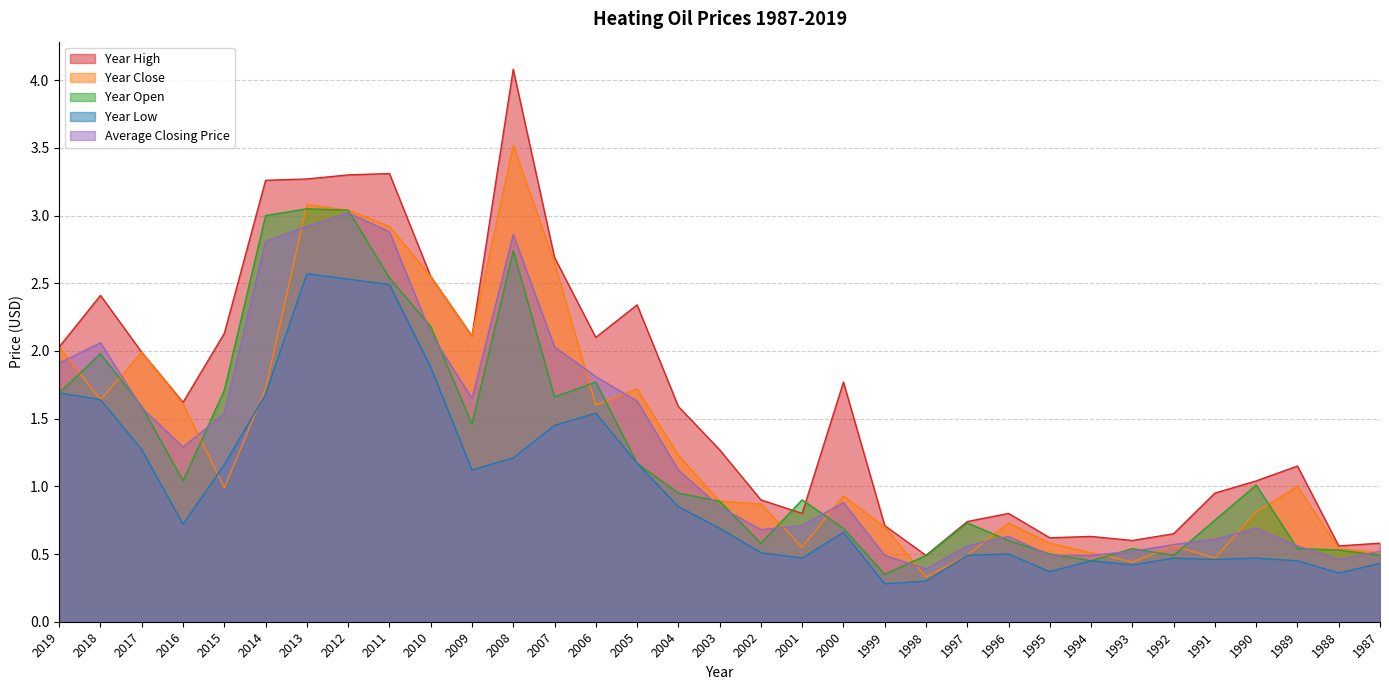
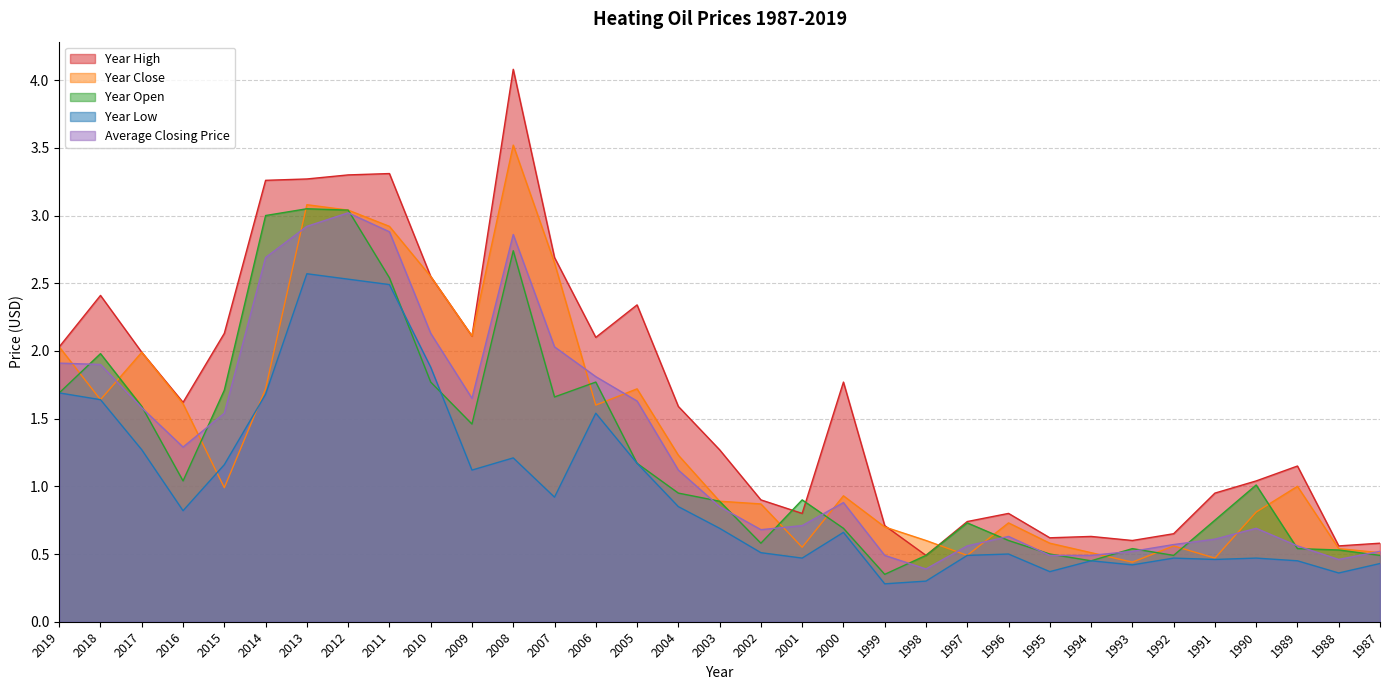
Average Closing Price, 2018: 2.06 -> 1.90
Year Low, 2016: 0.72 -> 0.82
Average Closing Price, 2014: 2.81 -> 2.69
Year Open, 2010: 2.18 -> 1.77
Year Low, 2007: 1.45 -> 0.92
Year Close, 1998: 0.33 -> 0.60
